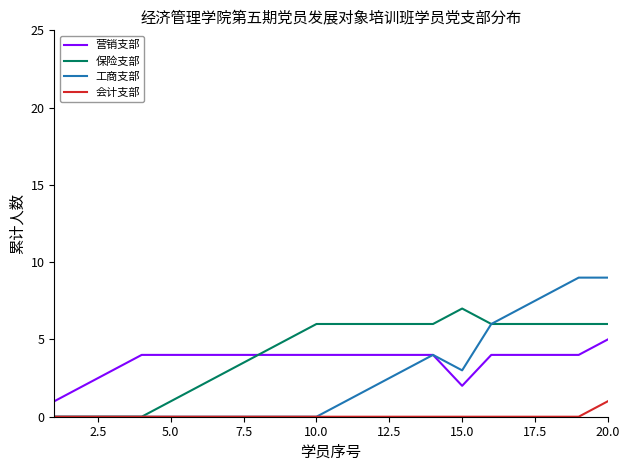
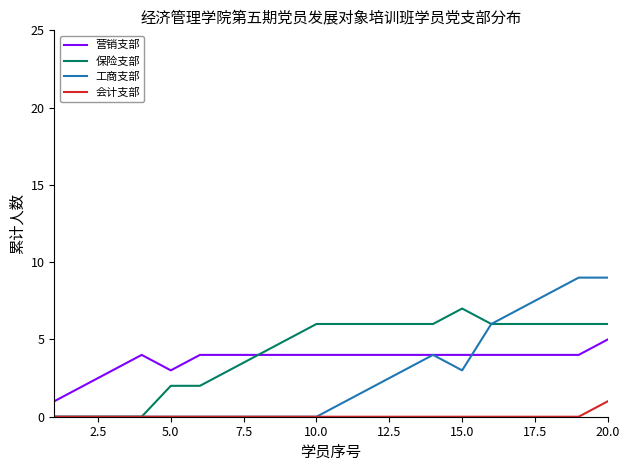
营销支部, 5.0: 4 -> 3
保险支部, 5.0: 1 -> 2
营销支部, 15.0: 2 -> 4
